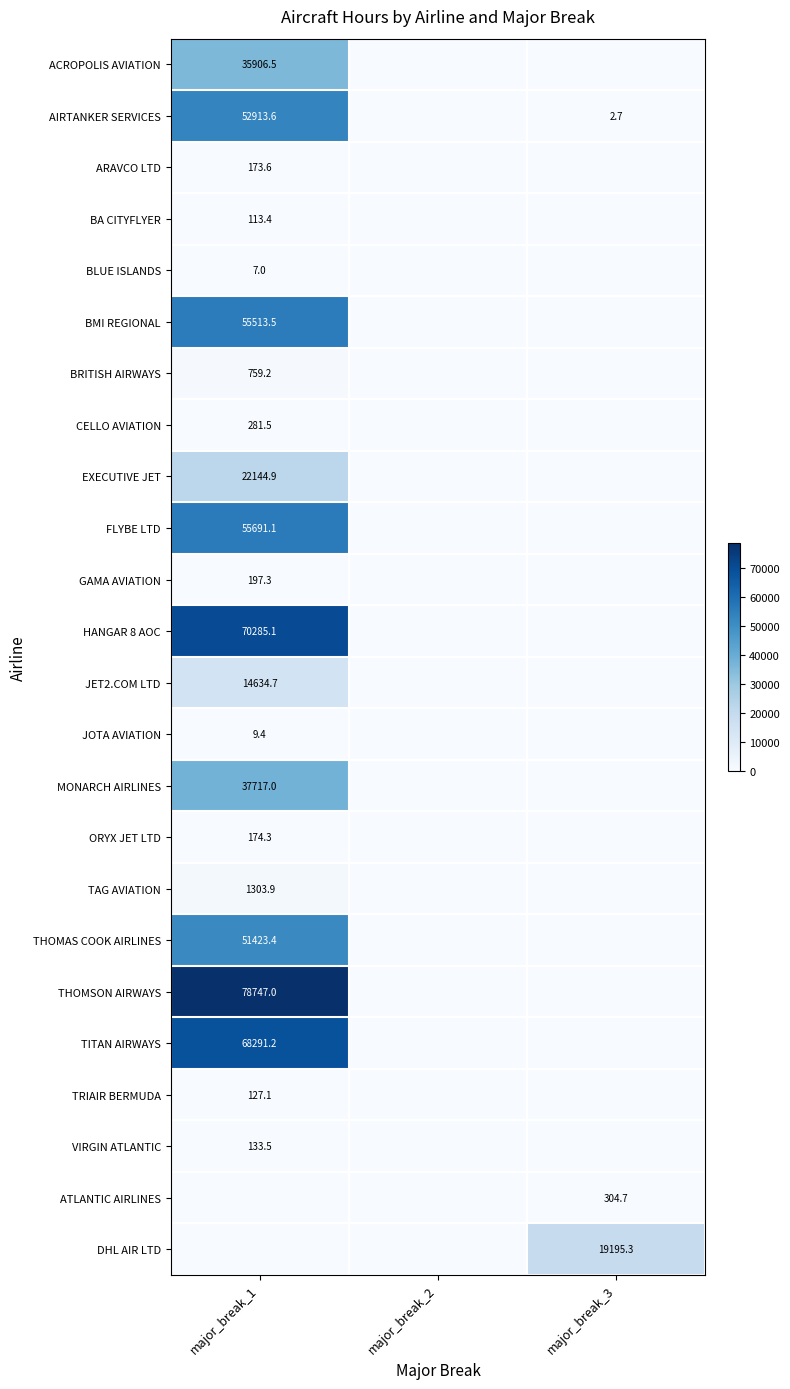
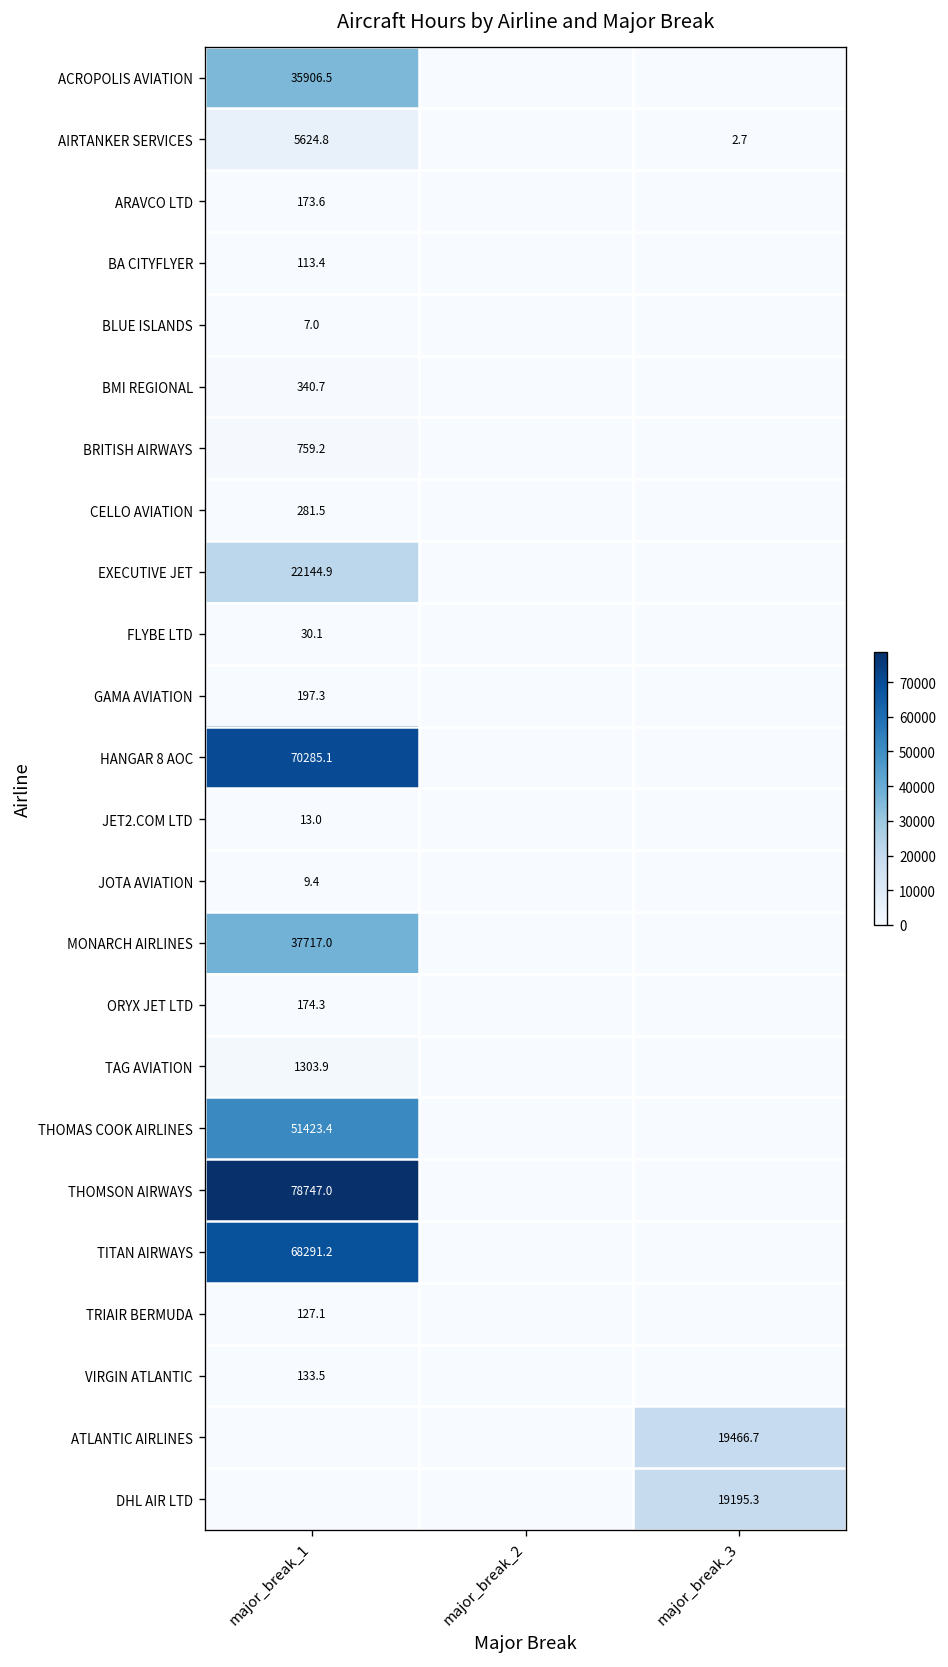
AIRTANKER SERVICES, major_break_1: 52913.6 -> 5624.8
BMI REGIONAL, major_break_1: 55513.5 -> 340.7
FLYBE LTD, major_break_1: 55691.1 -> 30.1
JET2.COM LTD, major_break_1: 14634.7 -> 13.0
ATLANTIC AIRLINES, major_break_3: 304.7 -> 19466.7
